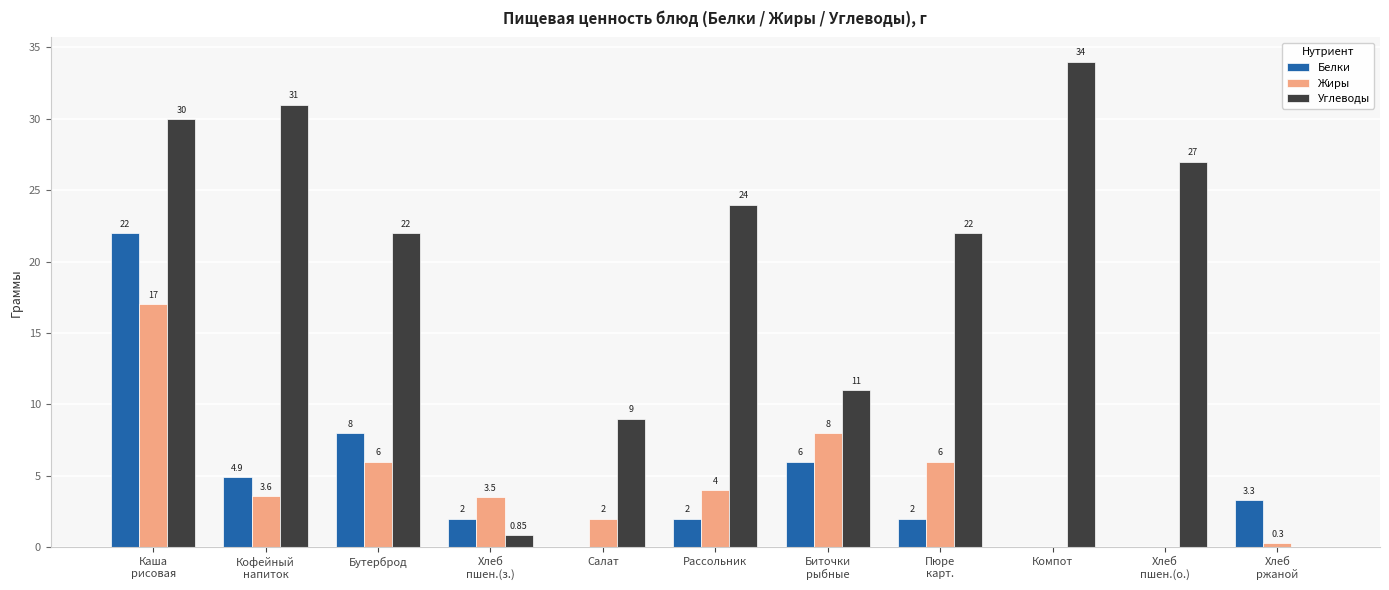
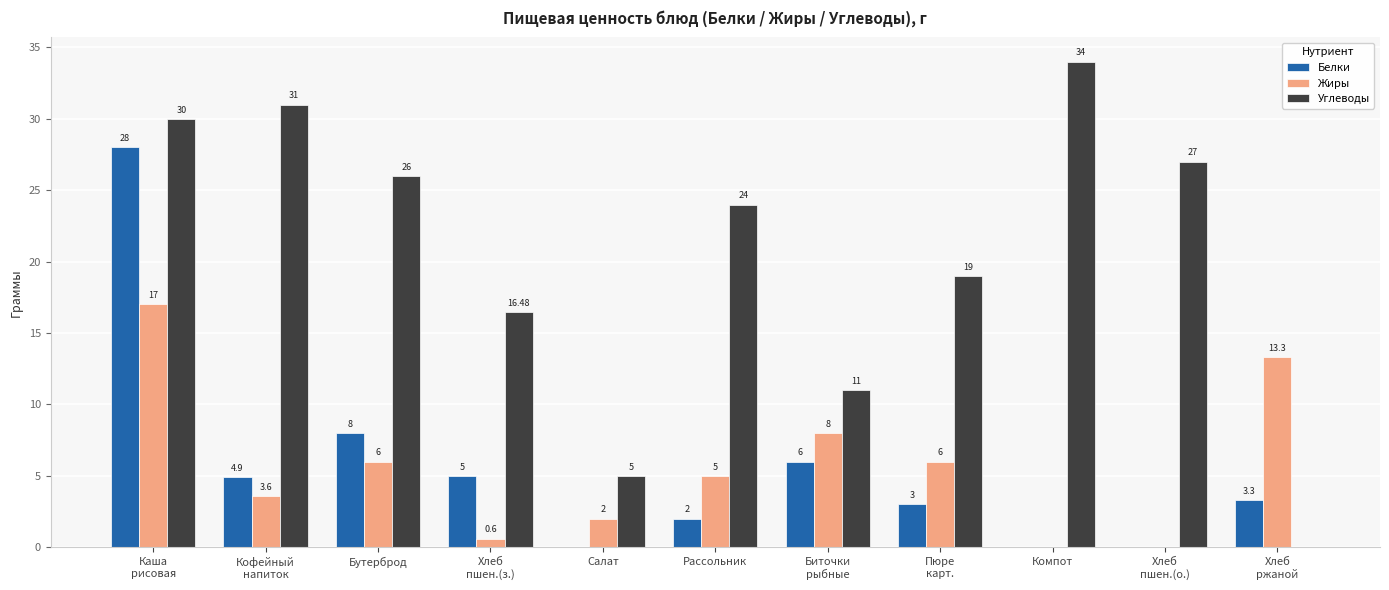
Белки, Каша рисовая: 22 -> 28
Углеводы, Бутерброд: 22 -> 26
Белки, Хлеб пшен.(з.): 2 -> 5
Жиры, Хлеб пшен.(з.): 3.5 -> 0.6
Углеводы, Хлеб пшен.(з.): 0.85 -> 16.48
Углеводы, Салат: 9 -> 5
Жиры, Рассольник: 4 -> 5
Белки, Пюре карт.: 2 -> 3
Углеводы, Пюре карт.: 22 -> 19
Жиры, Хлеб ржаной: 0.3 -> 13.3
